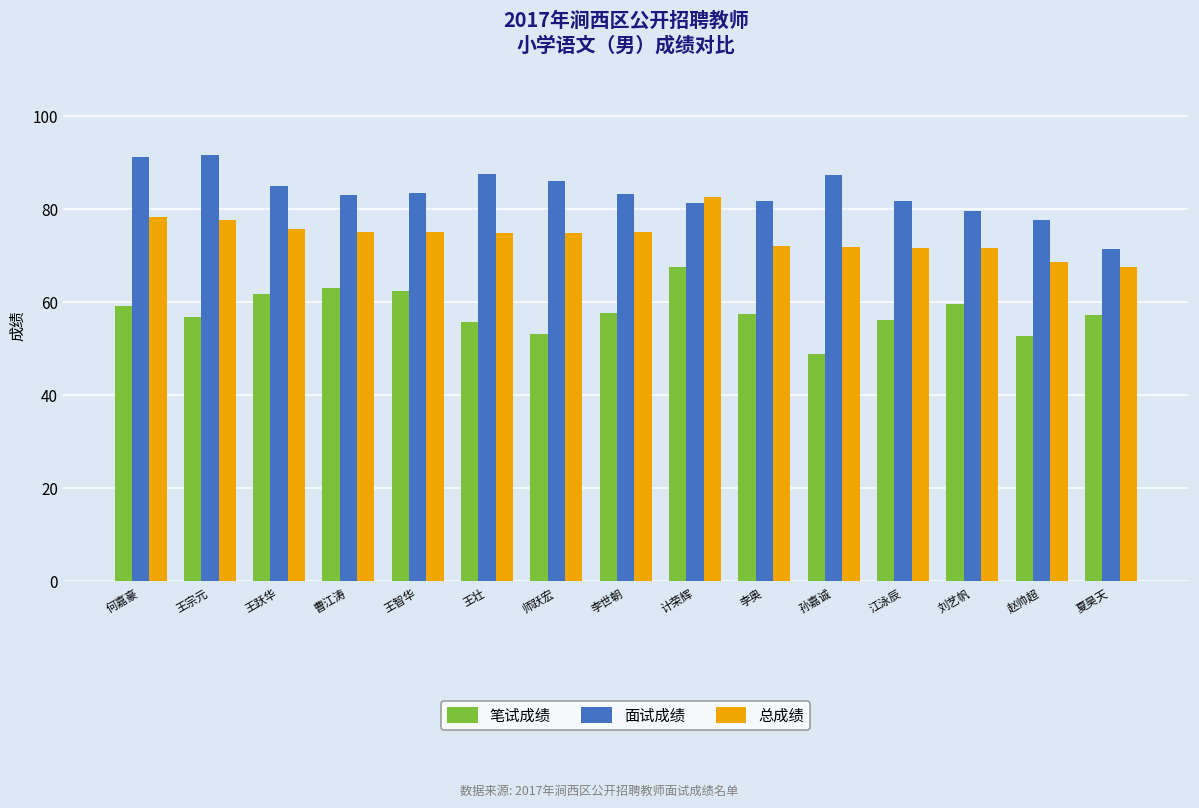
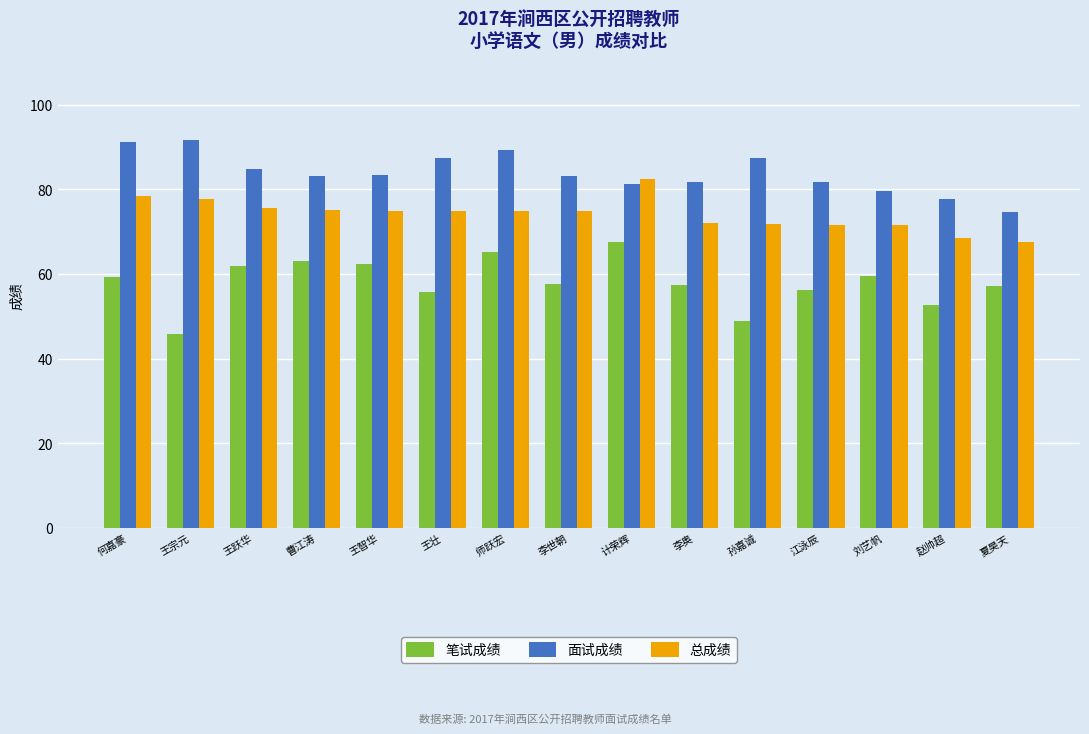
笔试成绩, 王宗元: 57 -> 46
笔试成绩, 师跃宏: 53 -> 65
面试成绩, 师跃宏: 86 -> 89
面试成绩, 夏昊天: 71 -> 75
